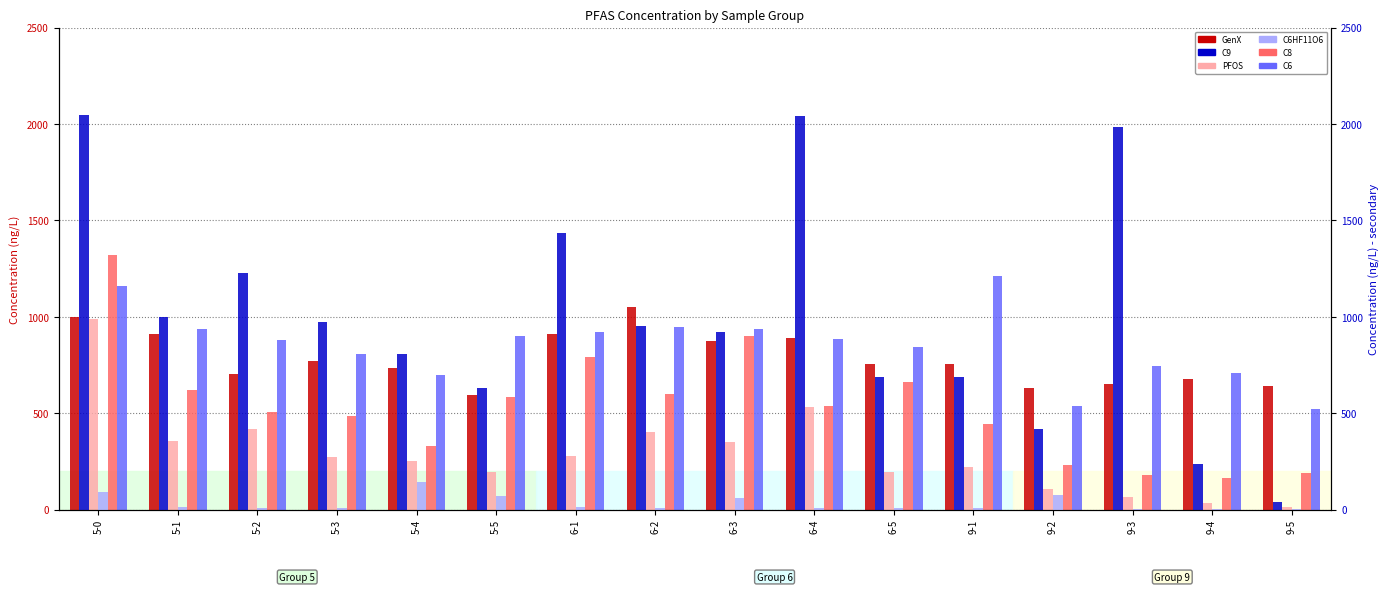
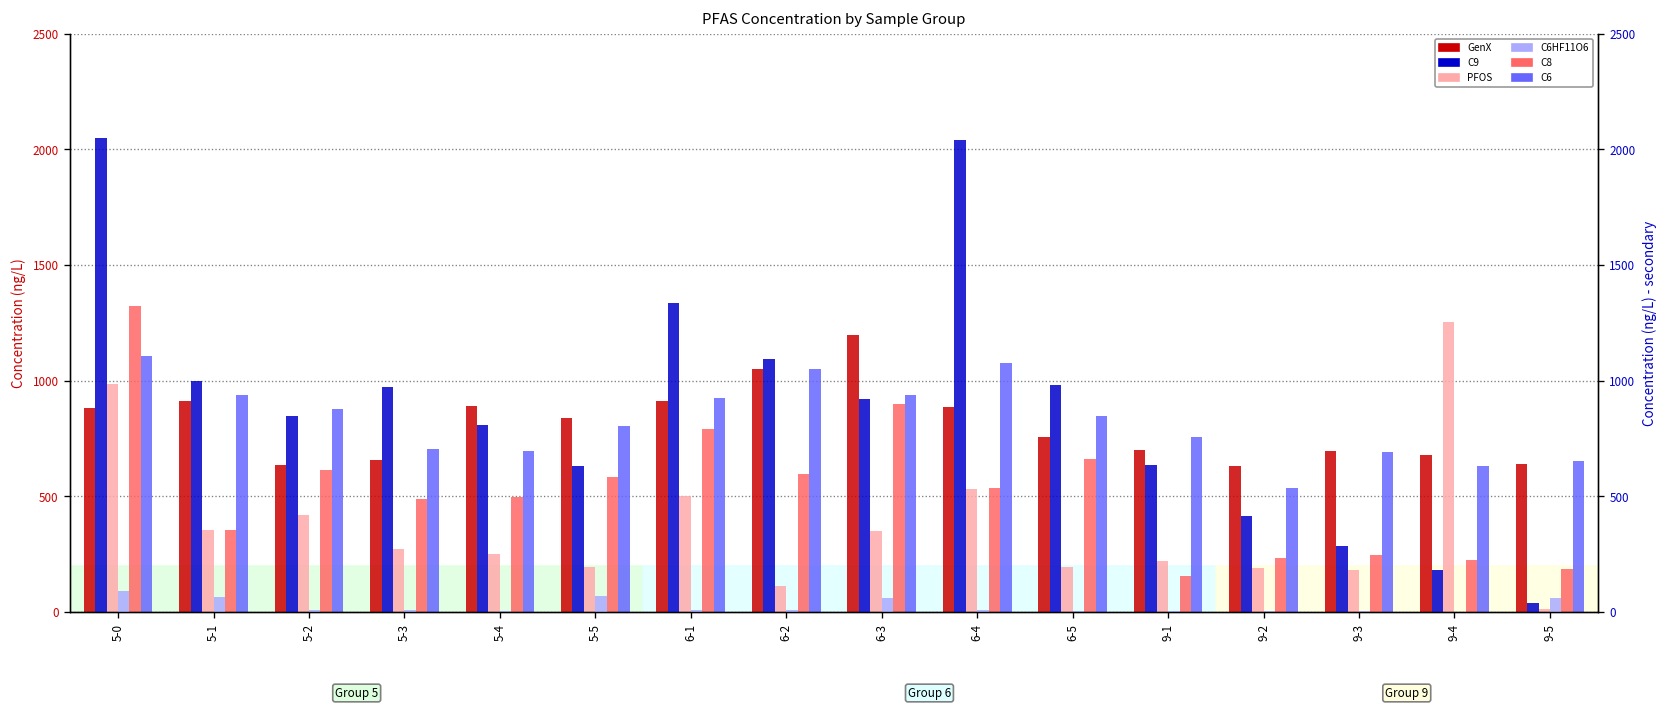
GenX, 5-0: 1000 -> 880
C6, 5-0: 1160 -> 1110
C8, 5-1: 620 -> 360
GenX, 5-2: 700 -> 630
C8, 5-2: 510 -> 610
GenX, 5-3: 770 -> 660
C6, 5-3: 810 -> 710
GenX, 5-4: 730 -> 890
C8, 5-4: 330 -> 500
GenX, 5-5: 600 -> 840
C6, 5-5: 900 -> 800
PFOS, 6-1: 280 -> 500
PFOS, 6-2: 400 -> 110
C6, 6-2: 950 -> 1050
GenX, 6-3: 870 -> 1200
C6, 6-4: 880 -> 1080
GenX, 9-1: 760 -> 700
C8, 9-1: 440 -> 150
C6, 9-1: 1210 -> 760
PFOS, 9-2: 110 -> 190
GenX, 9-3: 650 -> 700
PFOS, 9-3: 60 -> 180
C8, 9-3: 180 -> 250
C6, 9-3: 740 -> 690
PFOS, 9-4: 40 -> 1260
C8, 9-4: 160 -> 230
C6, 9-4: 710 -> 630
C6, 9-5: 520 -> 650
C6HF11O6, 5-1: 10 -> 60
C9, 5-2: 1230 -> 850
C6HF11O6, 5-4: 140 -> 10
C9, 6-1: 1440 -> 1340
C9, 6-2: 950 -> 1100
C9, 6-5: 690 -> 980
C9, 9-1: 690 -> 640
C6HF11O6, 9-2: 80 -> 0
C9, 9-3: 1980 -> 280
C9, 9-4: 230 -> 180
C6HF11O6, 9-5: 0 -> 60
